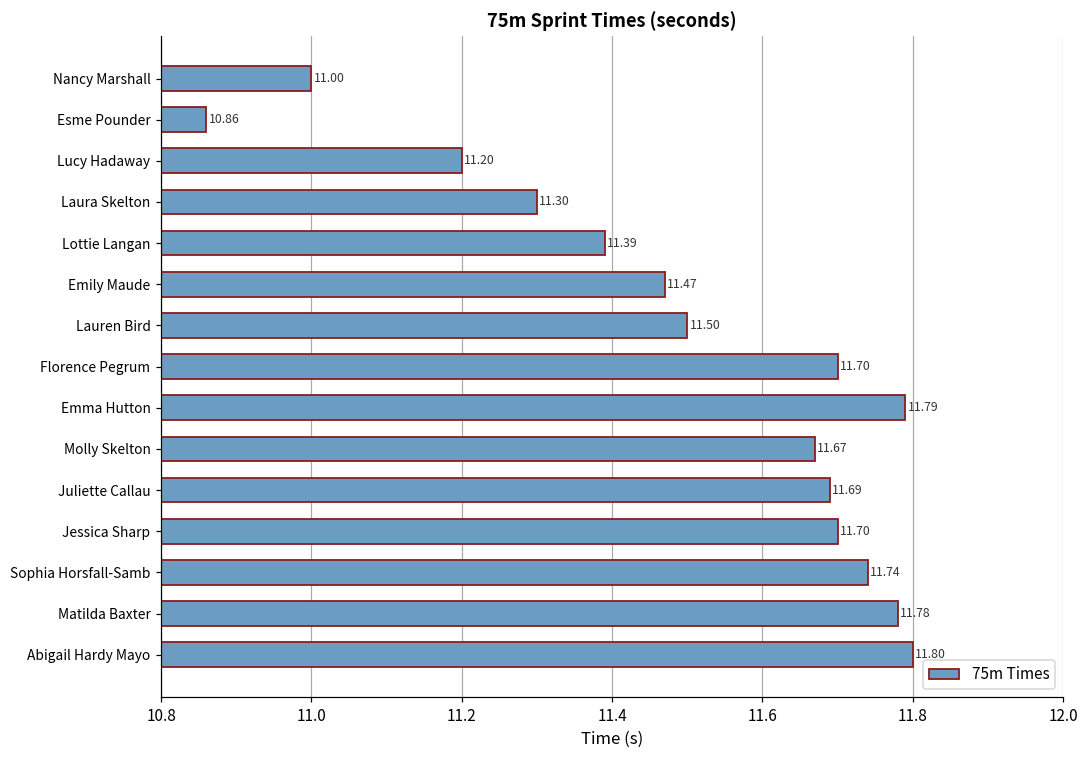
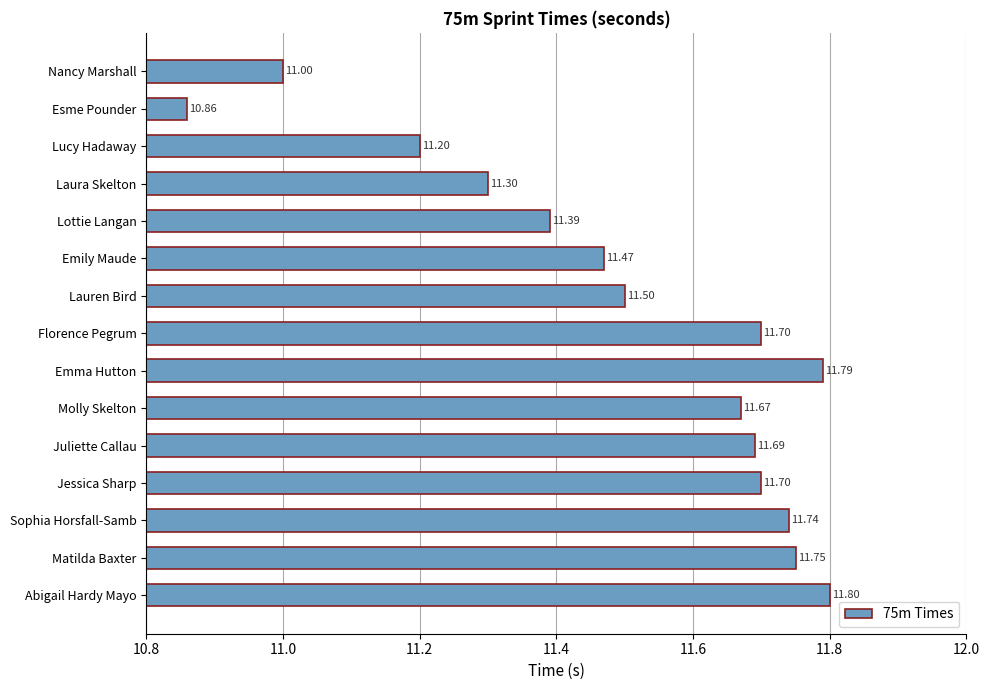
Matilda Baxter: 11.78 -> 11.75
